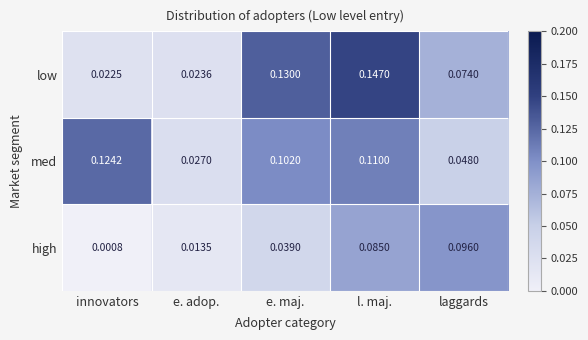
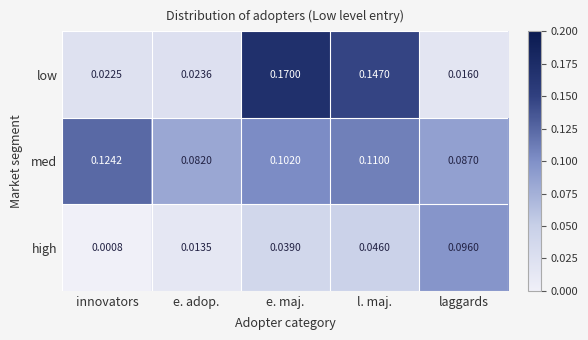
low, e. maj.: 0.1300 -> 0.1700
low, laggards: 0.0740 -> 0.0160
med, e. adop.: 0.0270 -> 0.0820
med, laggards: 0.0480 -> 0.0870
high, l. maj.: 0.0850 -> 0.0460
